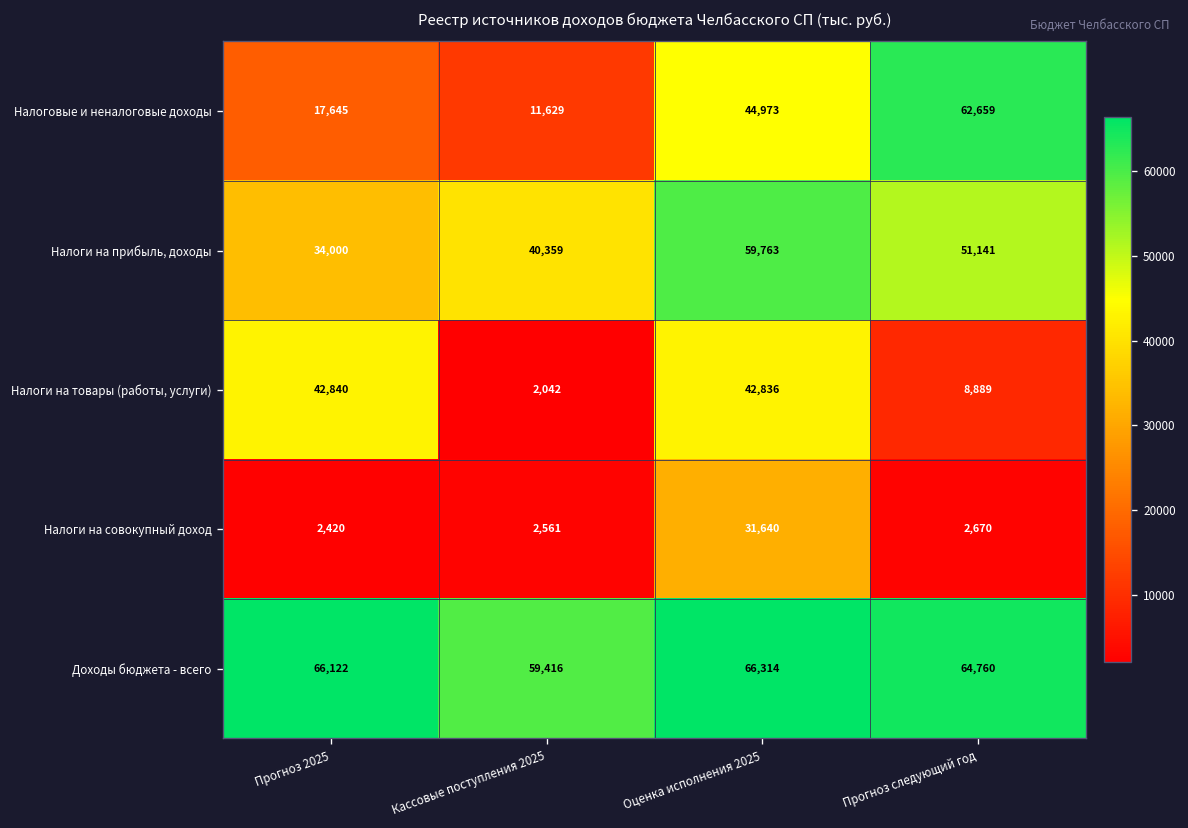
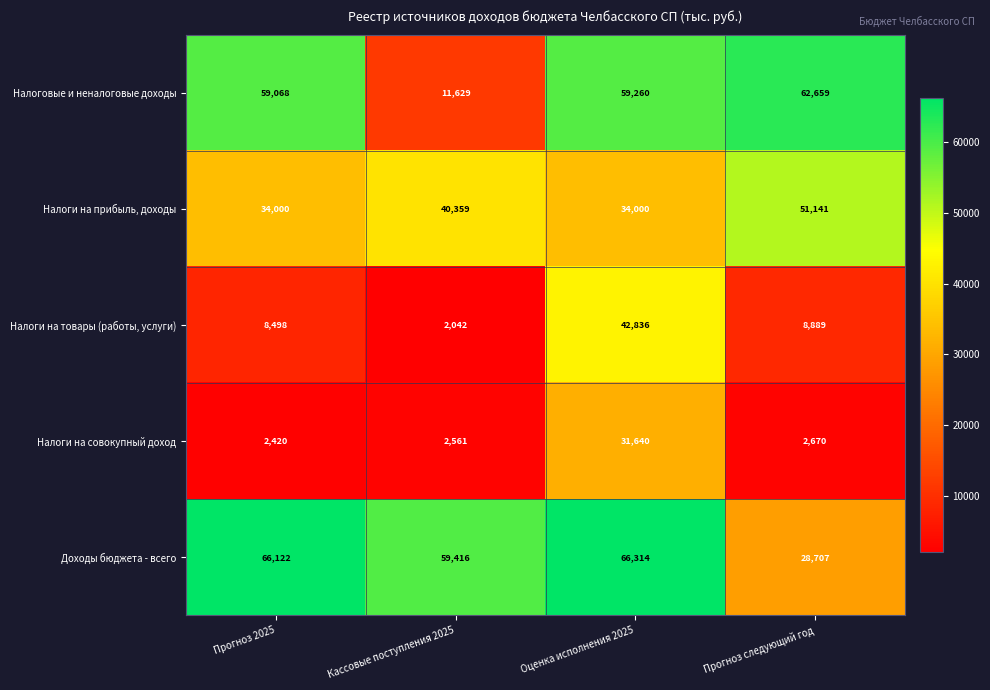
Налоговые и неналоговые доходы, Прогноз 2025: 17,645 -> 59,068
Налоговые и неналоговые доходы, Оценка исполнения 2025: 44,973 -> 59,260
Налоги на прибыль, доходы, Оценка исполнения 2025: 59,763 -> 34,000
Налоги на товары (работы, услуги), Прогноз 2025: 42,840 -> 8,498
Доходы бюджета - всего, Прогноз следующий год: 64,760 -> 28,707
